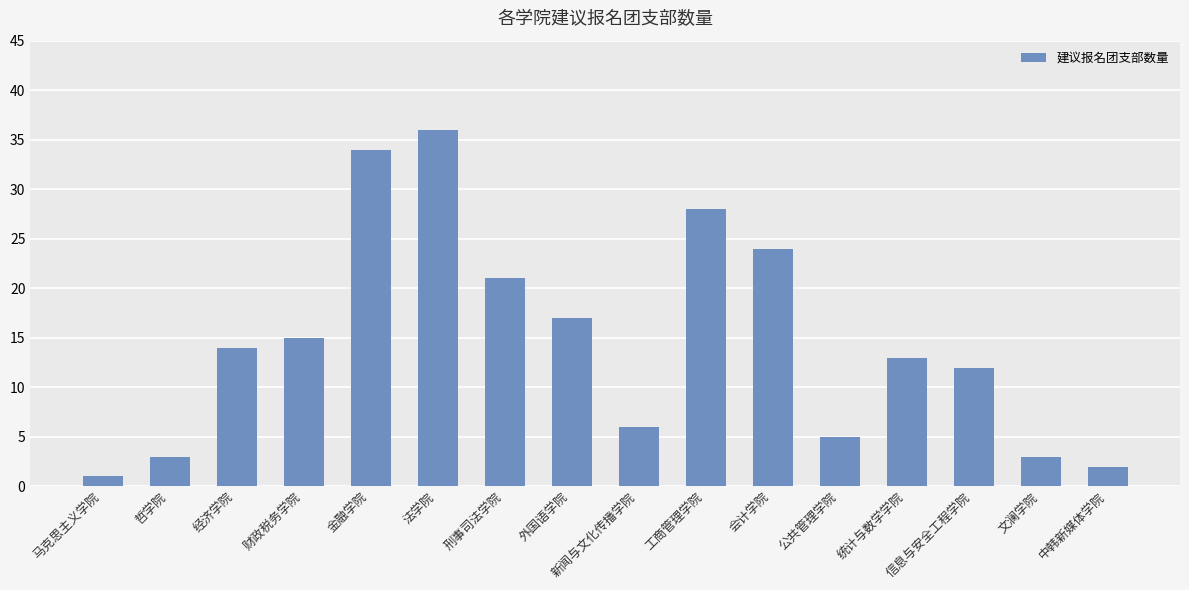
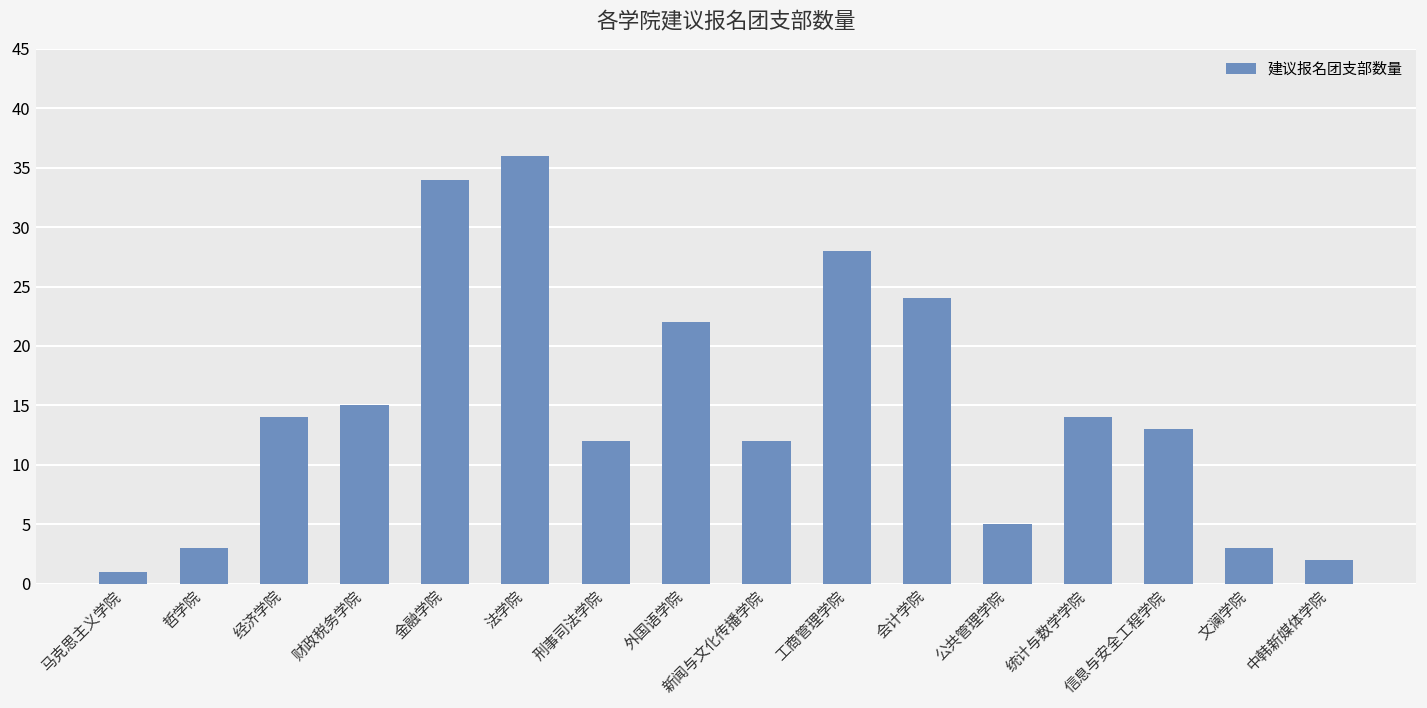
刑事司法学院: 21 -> 12
外国语学院: 17 -> 22
新闻与文化传播学院: 6 -> 12
统计与数学学院: 13 -> 14
信息与安全工程学院: 12 -> 13
